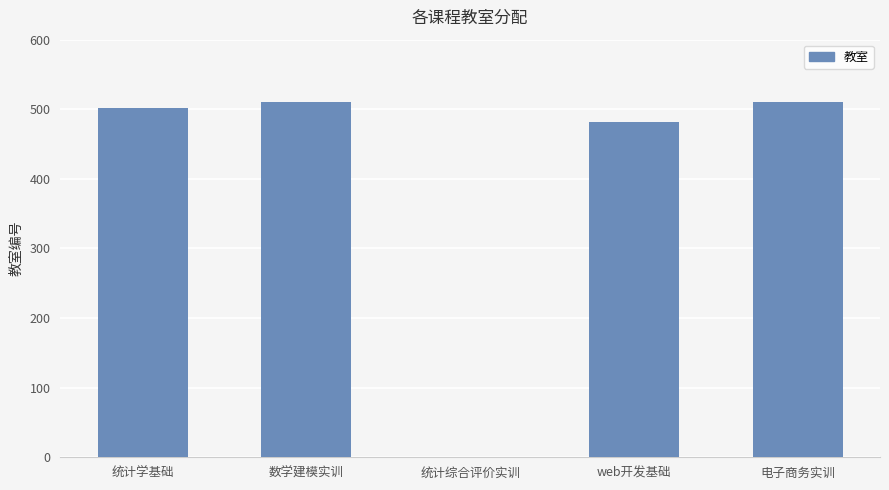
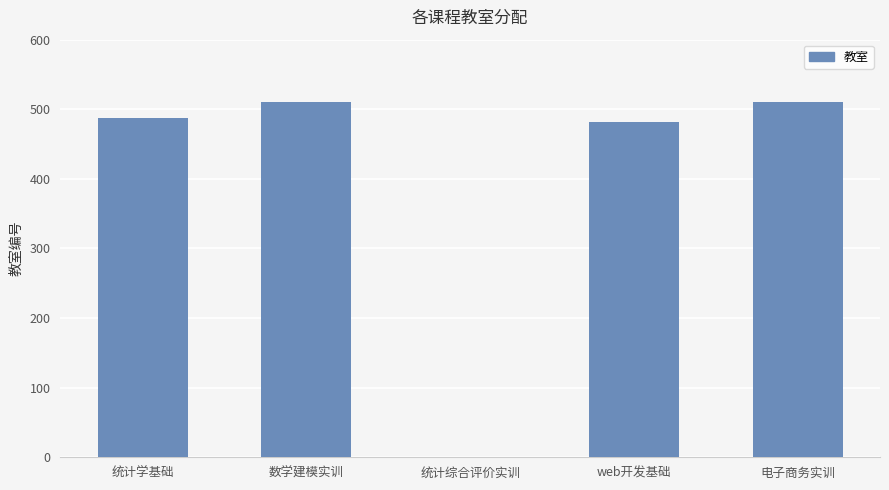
统计学基础: 500 -> 490
